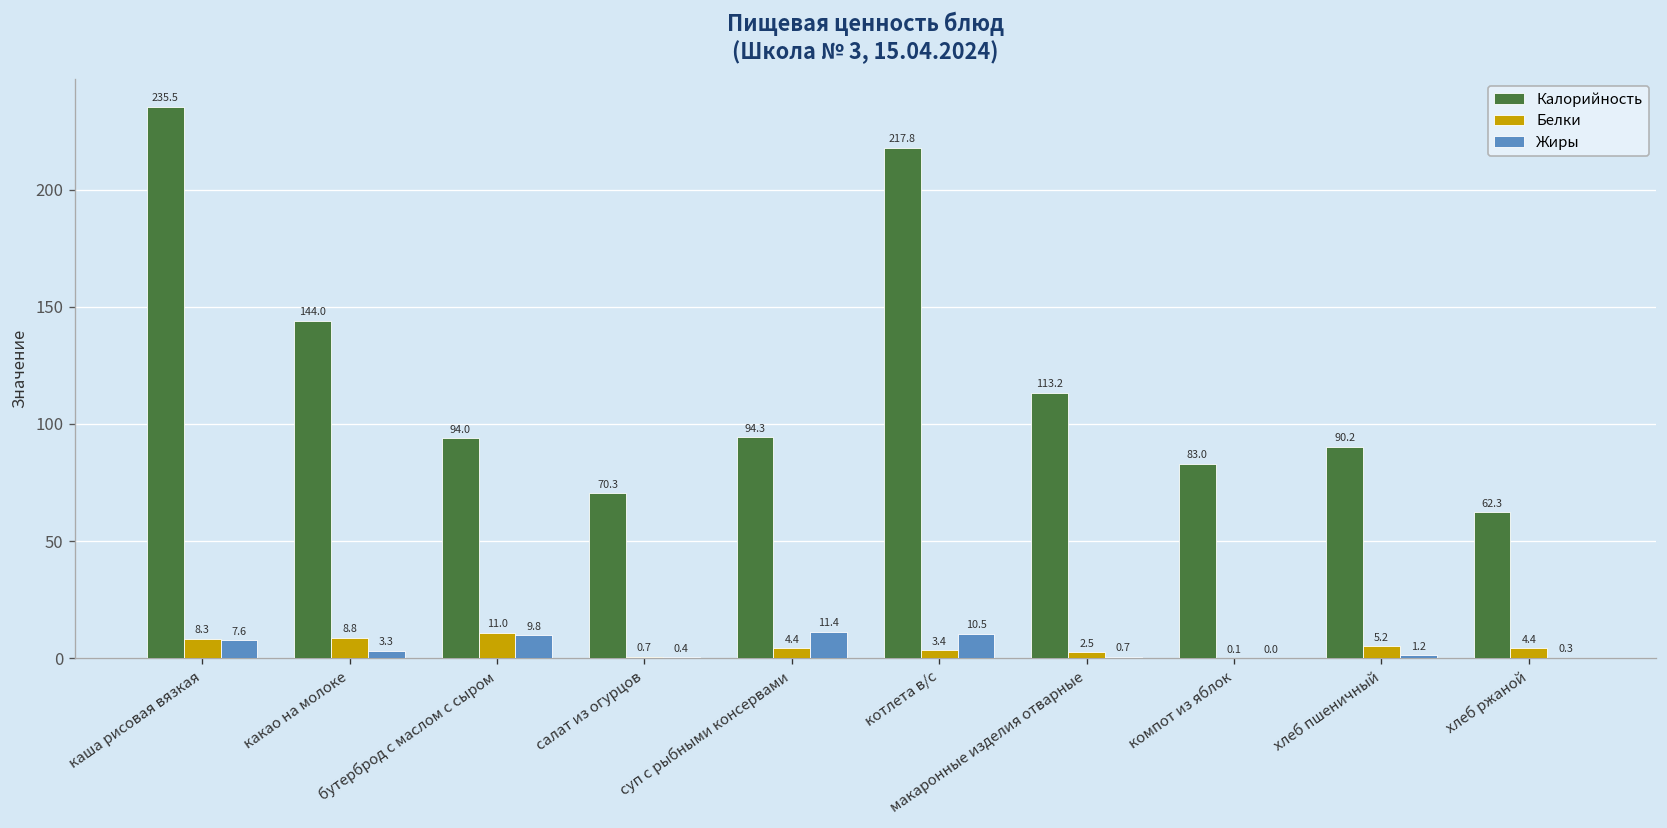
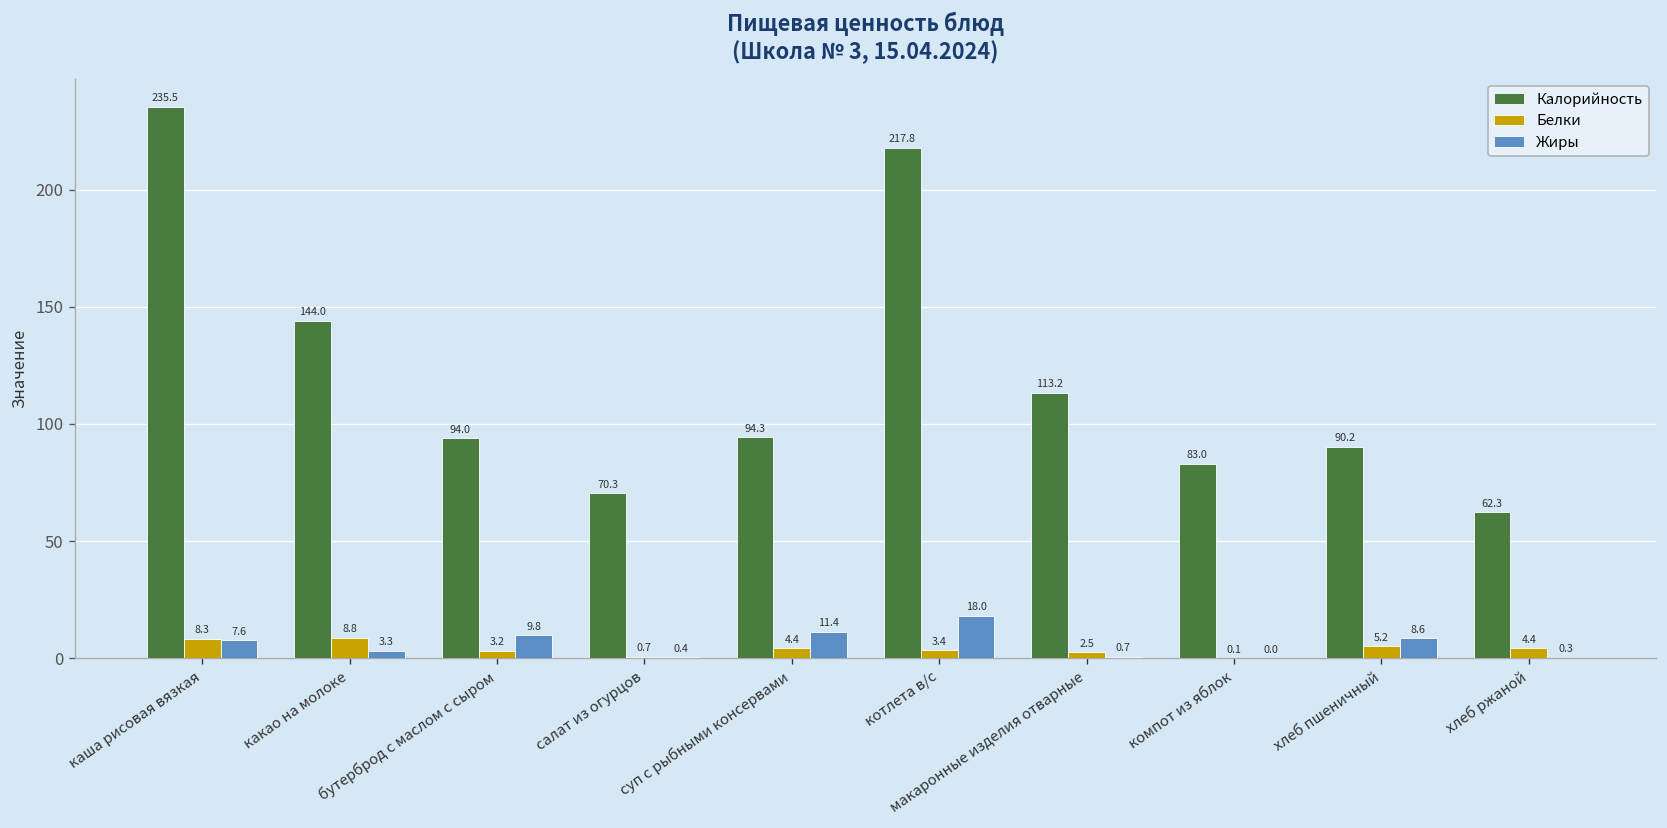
Белки, бутерброд с маслом с сыром: 11.0 -> 3.2
Жиры, котлета в/с: 10.5 -> 18.0
Жиры, хлеб пшеничный: 1.2 -> 8.6
